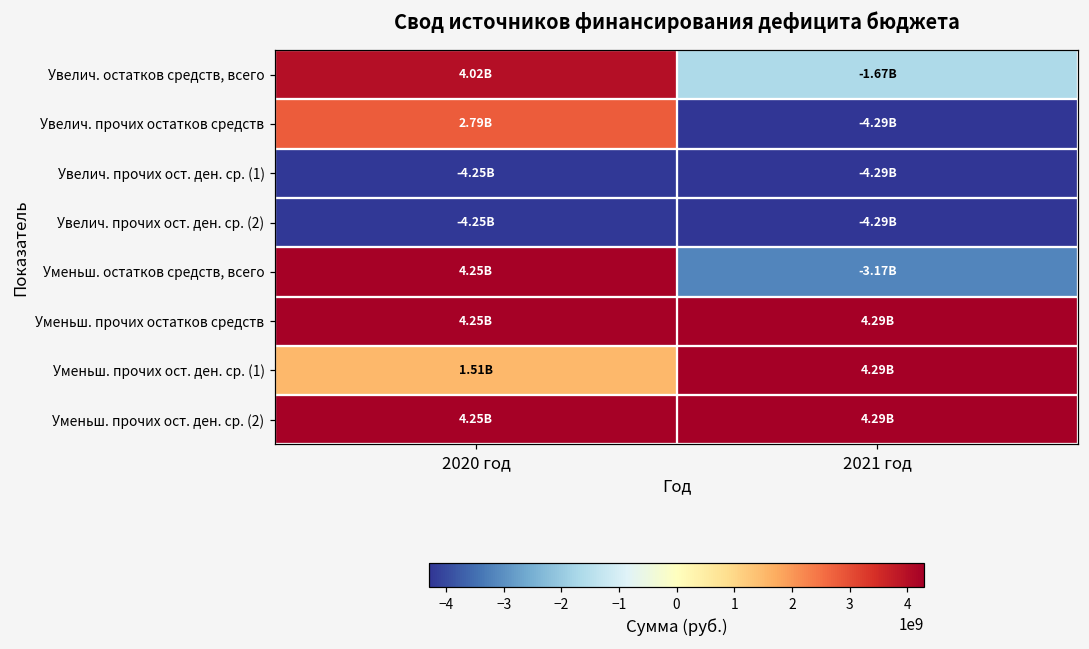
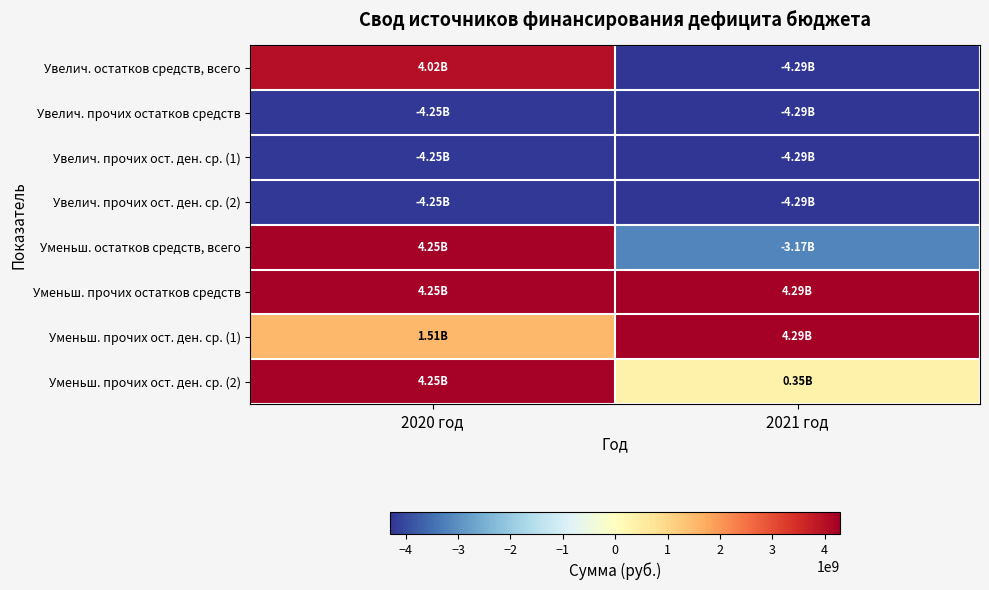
Увелич. остатков средств, всего, 2021 год: -1.67B -> -4.29B
Увелич. прочих остатков средств, 2020 год: 2.79B -> -4.25B
Уменьш. прочих ост. ден. ср. (2), 2021 год: 4.29B -> 0.35B
